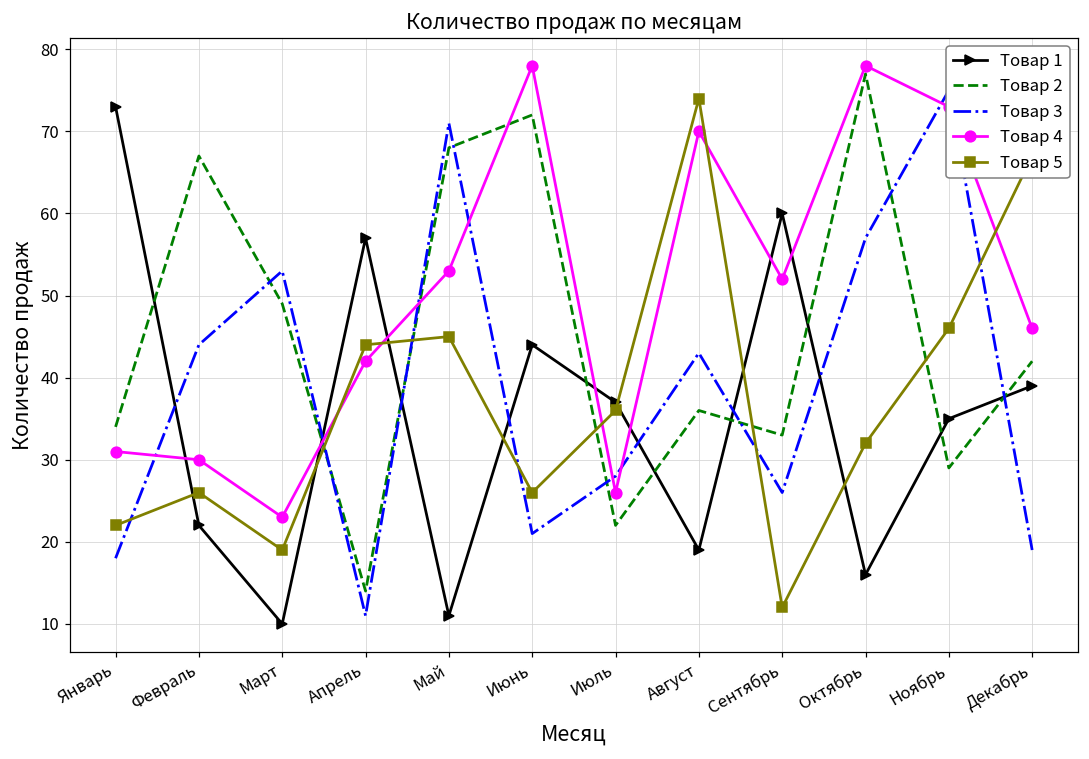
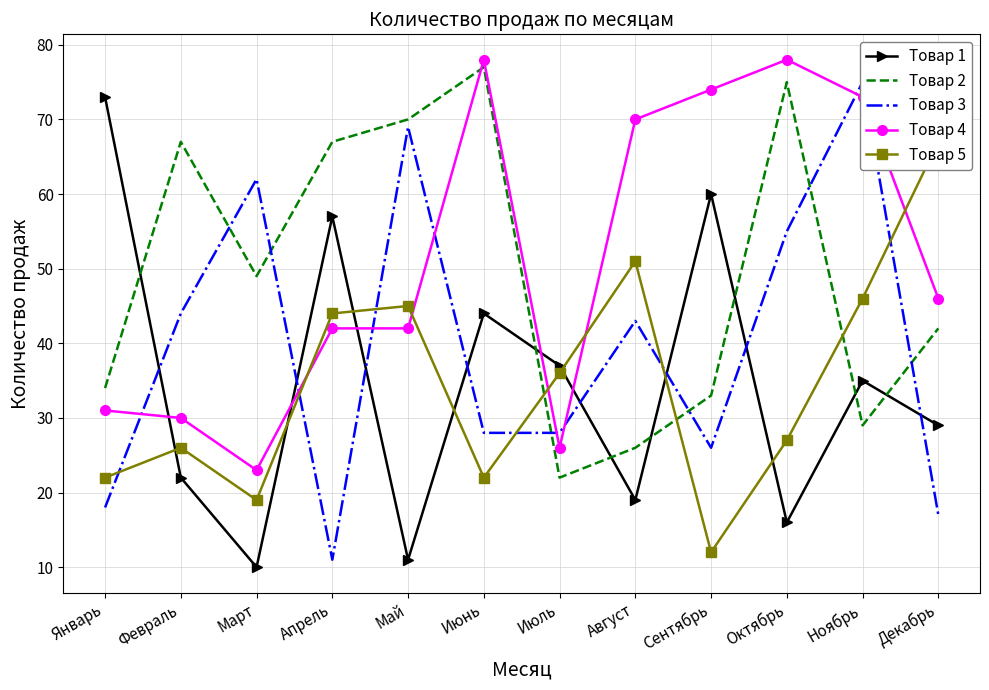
Товар 3, Март: 53 -> 62
Товар 2, Апрель: 14 -> 67
Товар 2, Май: 68 -> 70
Товар 3, Май: 71 -> 69
Товар 4, Май: 53 -> 42
Товар 2, Июнь: 72 -> 77
Товар 3, Июнь: 21 -> 28
Товар 5, Июнь: 26 -> 22
Товар 2, Август: 36 -> 26
Товар 5, Август: 74 -> 51
Товар 4, Сентябрь: 52 -> 74
Товар 2, Октябрь: 77 -> 75
Товар 3, Октябрь: 57 -> 55
Товар 5, Октябрь: 32 -> 27
Товар 1, Декабрь: 39 -> 29
Товар 3, Декабрь: 19 -> 17
